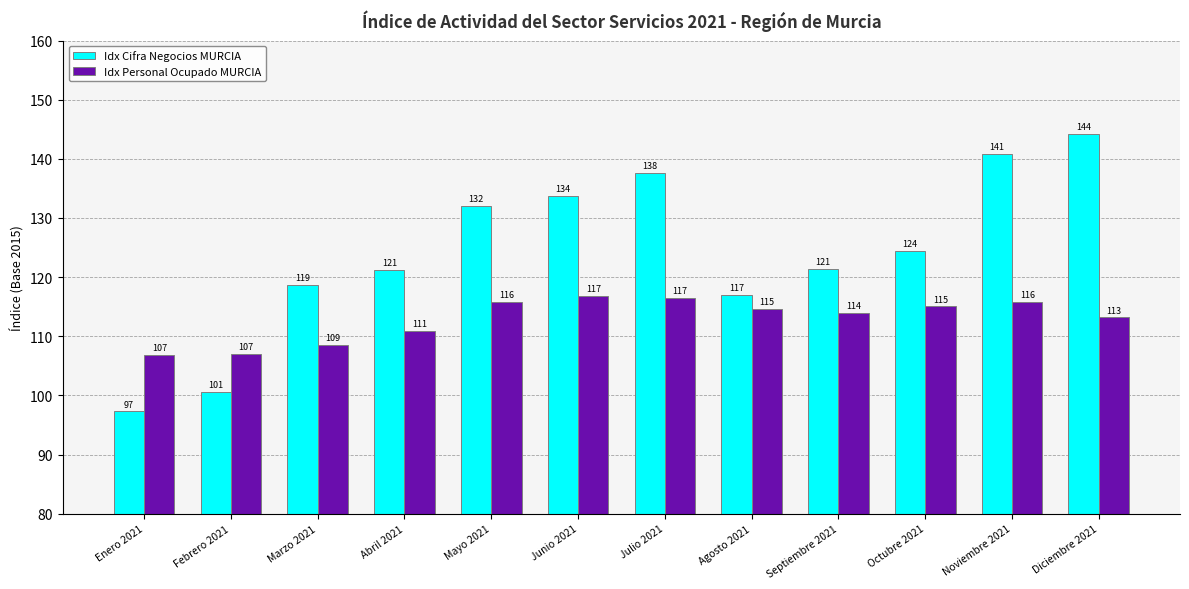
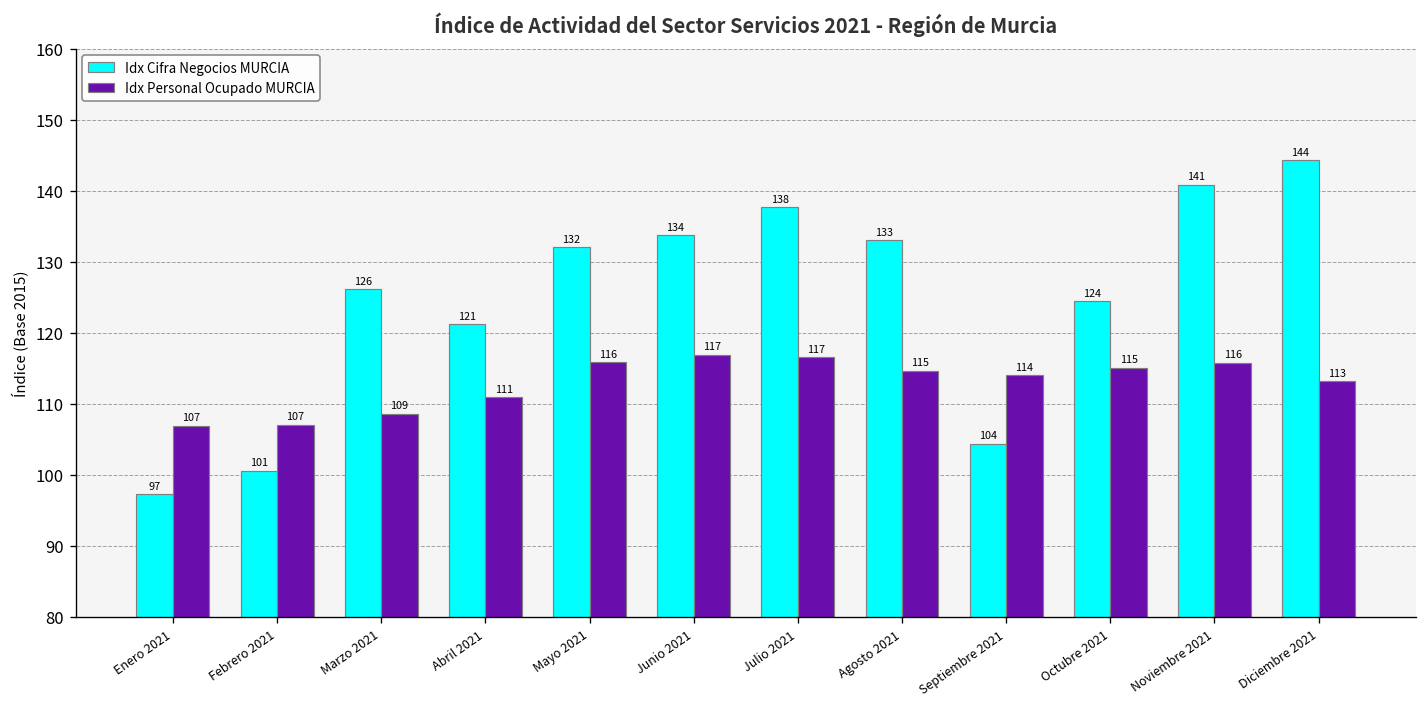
Idx Cifra Negocios MURCIA, Marzo 2021: 119 -> 126
Idx Cifra Negocios MURCIA, Agosto 2021: 117 -> 133
Idx Cifra Negocios MURCIA, Septiembre 2021: 121 -> 104
